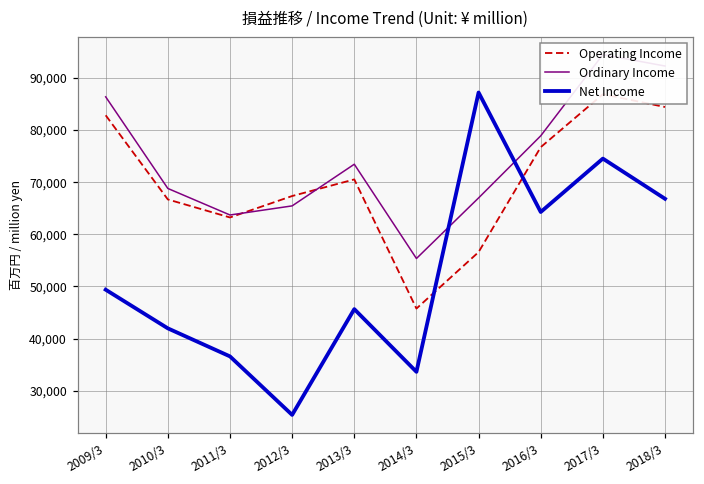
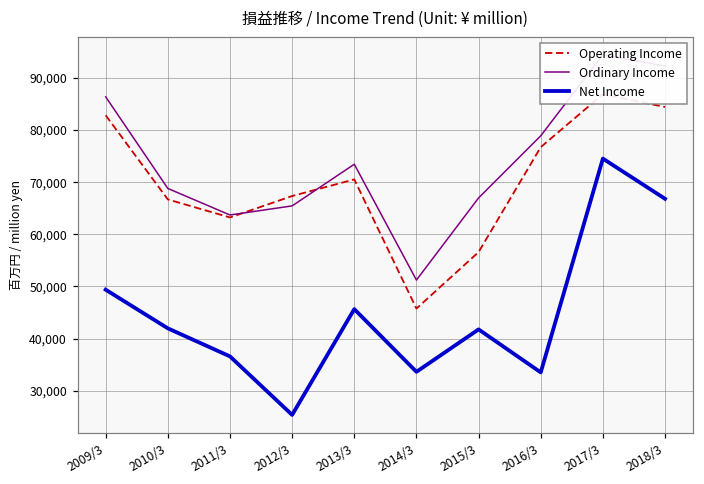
Ordinary Income, 2014/3: 55,000 -> 51,000
Net Income, 2015/3: 87,000 -> 42,000
Net Income, 2016/3: 64,000 -> 34,000
